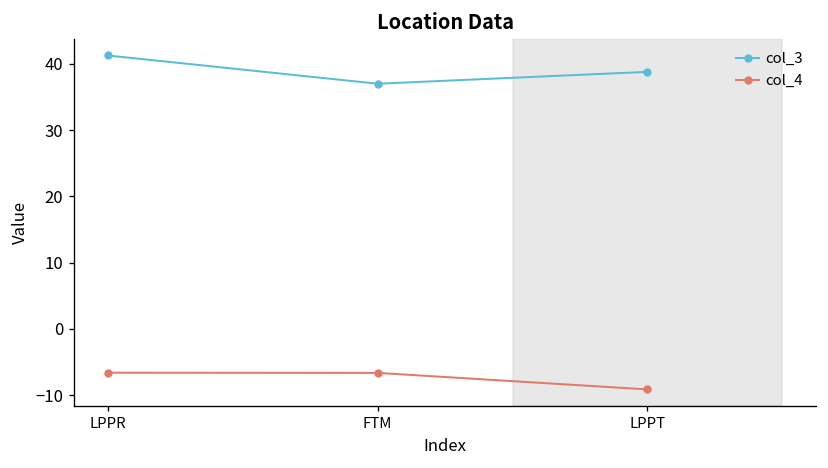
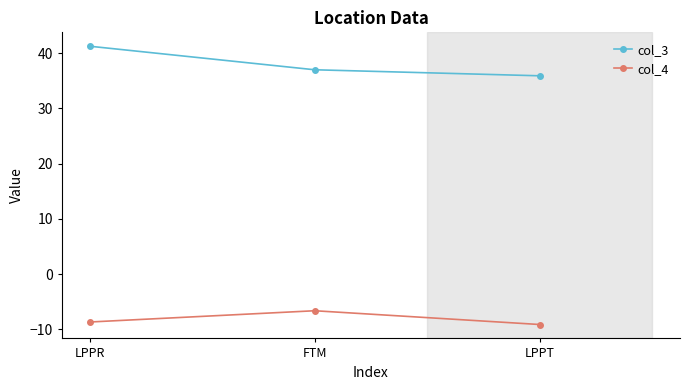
col_4, LPPR: -7 -> -9
col_3, LPPT: 39 -> 36
